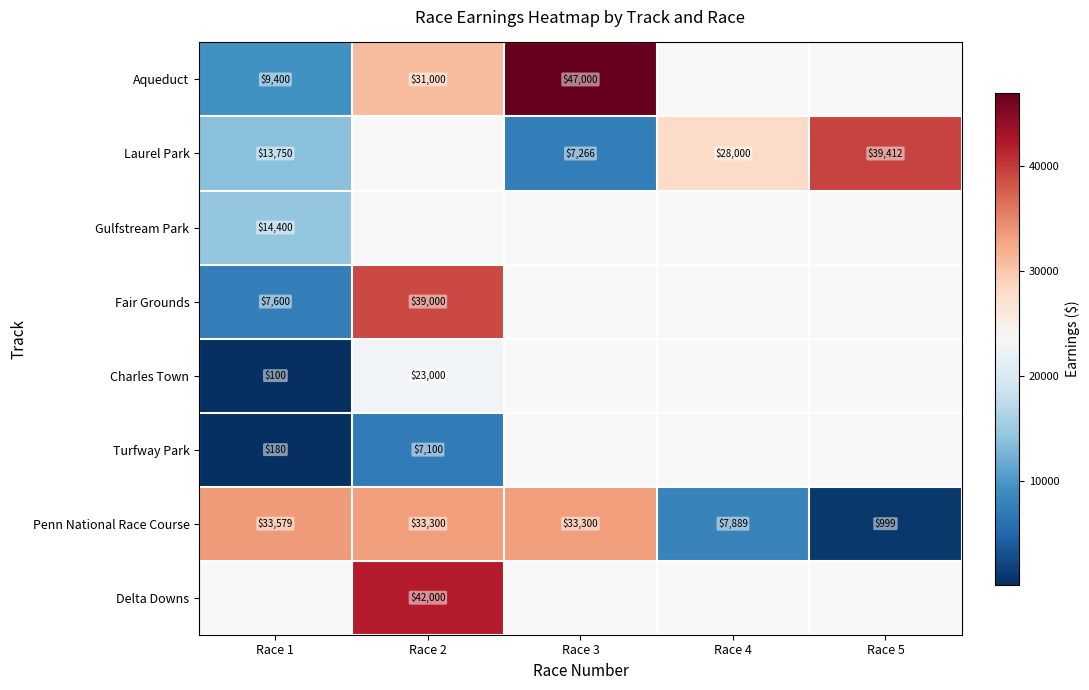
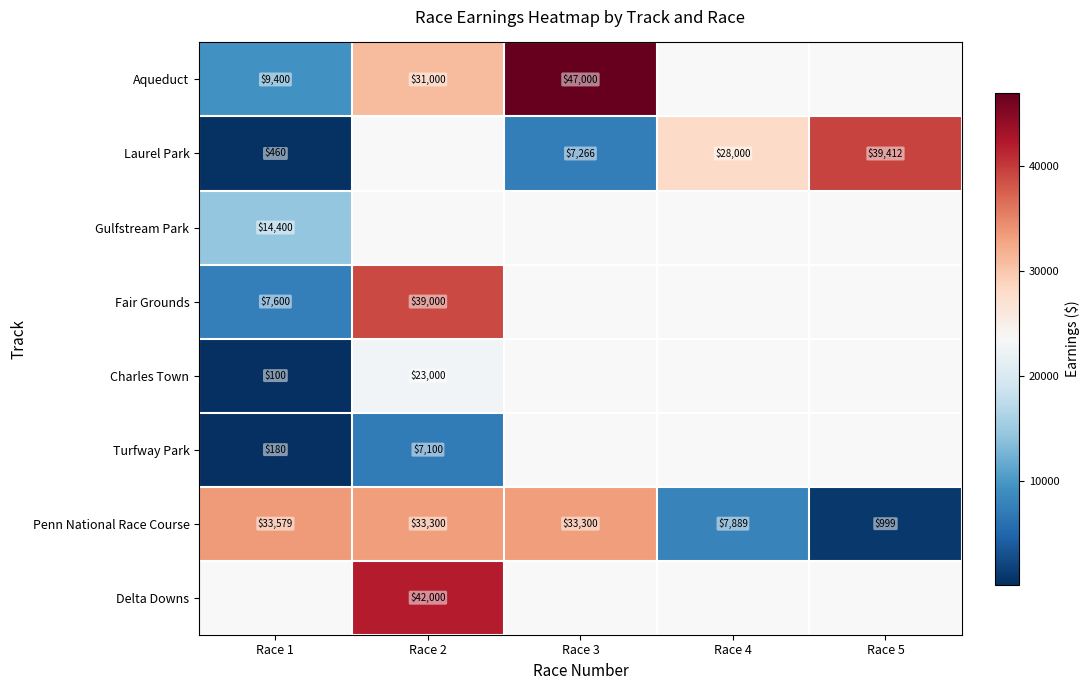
Laurel Park, Race 1: $13,750 -> $460
